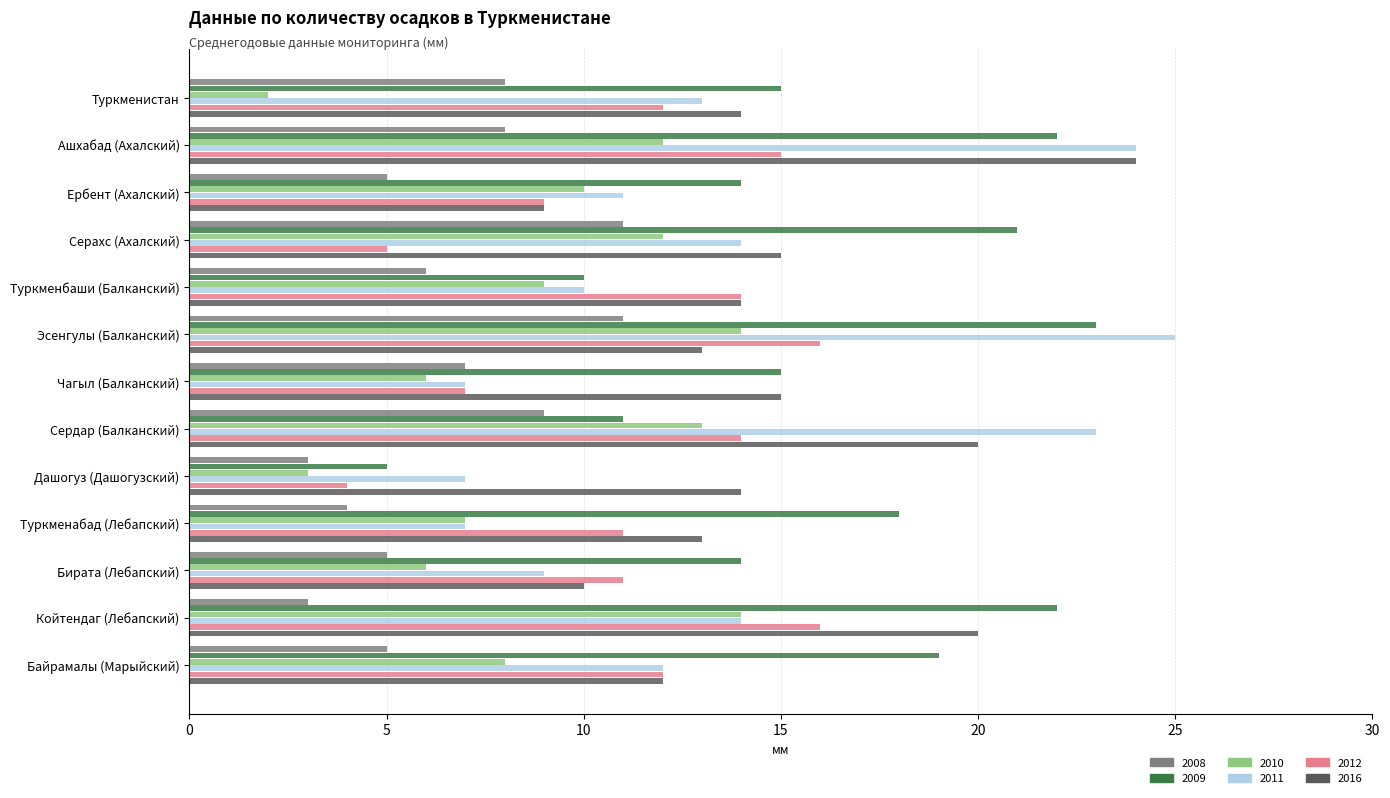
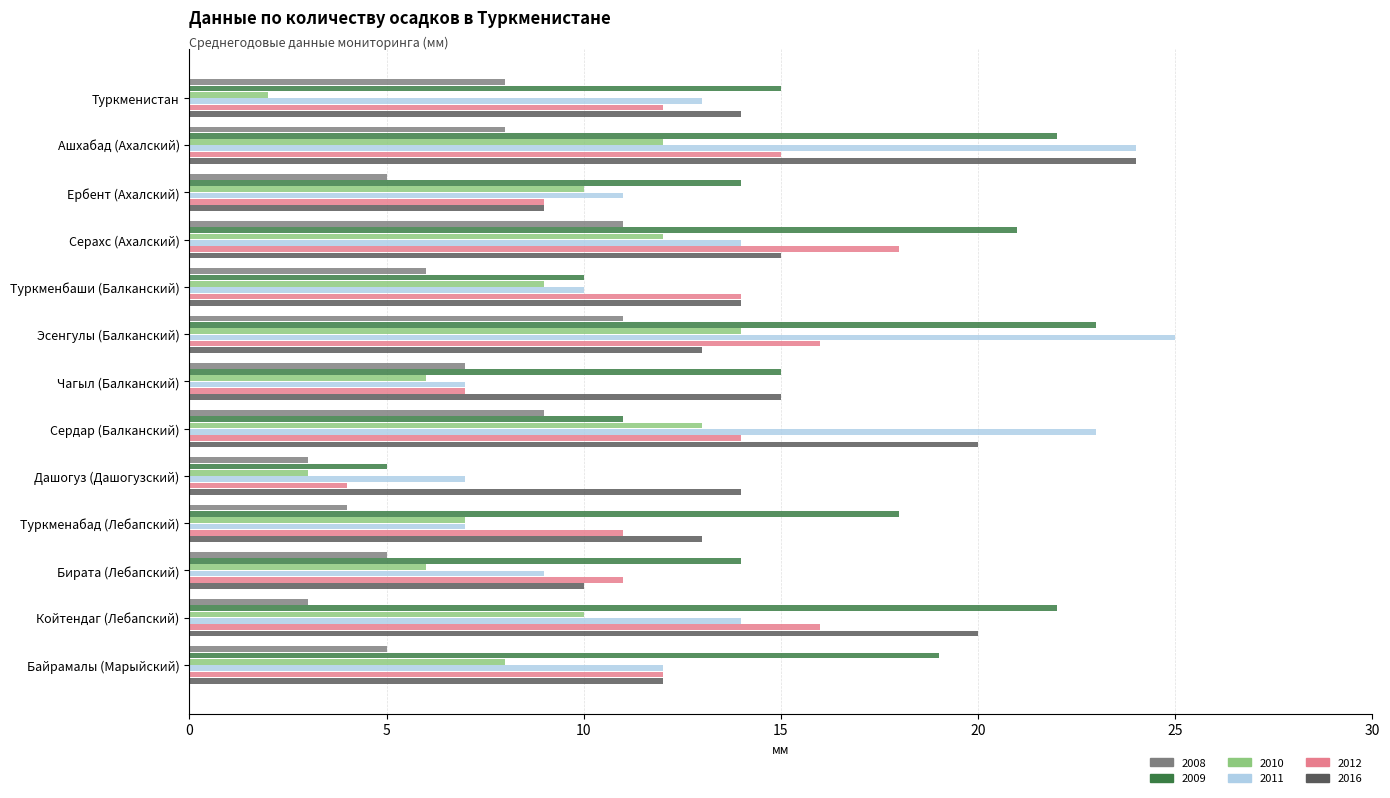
2012, Серахс (Ахалский): 5 -> 18
2010, Койтендаг (Лебапский): 14 -> 10
